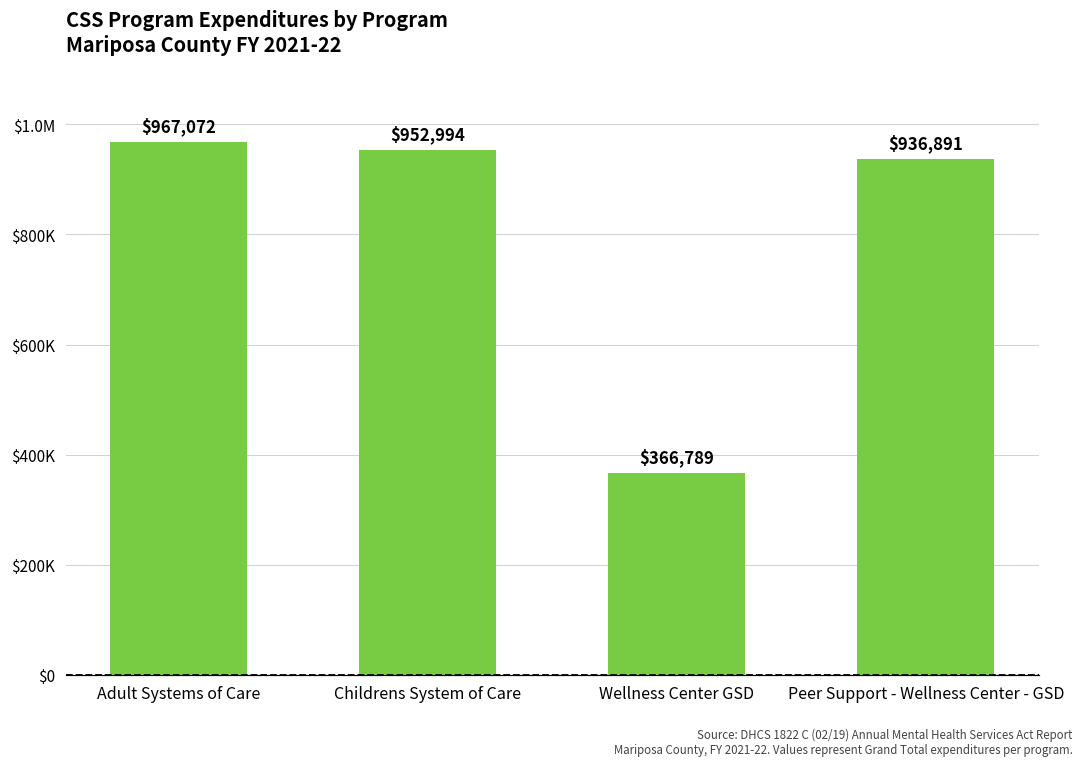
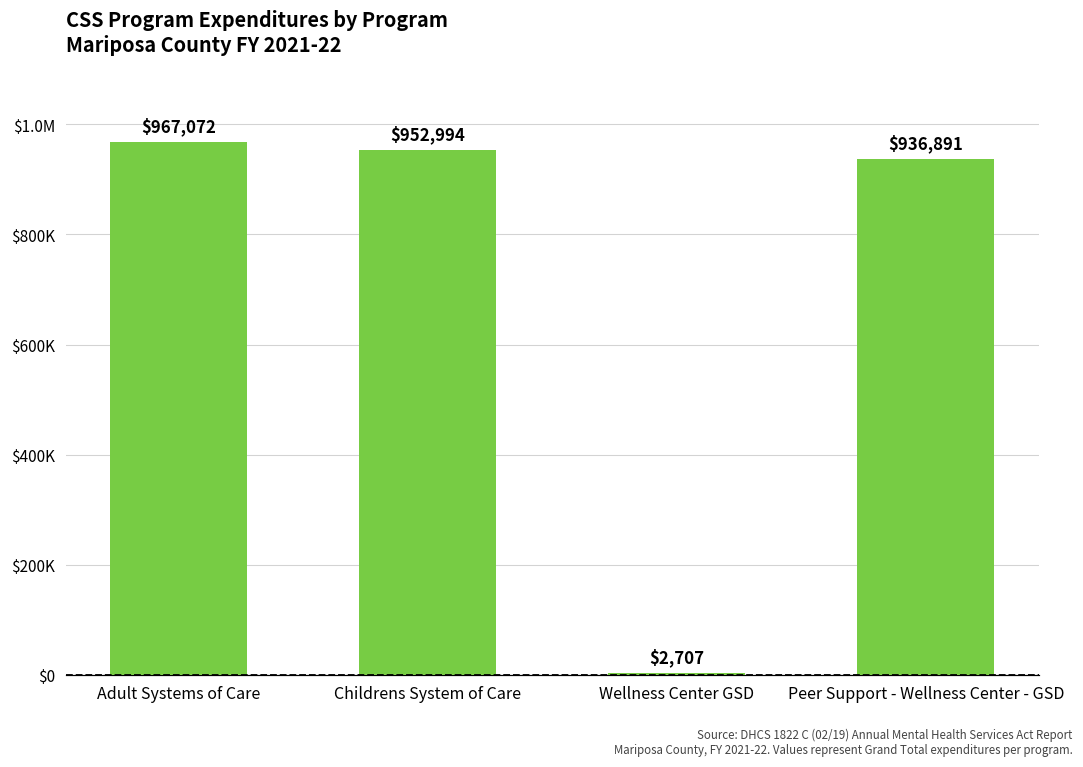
Wellness Center GSD: $366,789 -> $2,707
